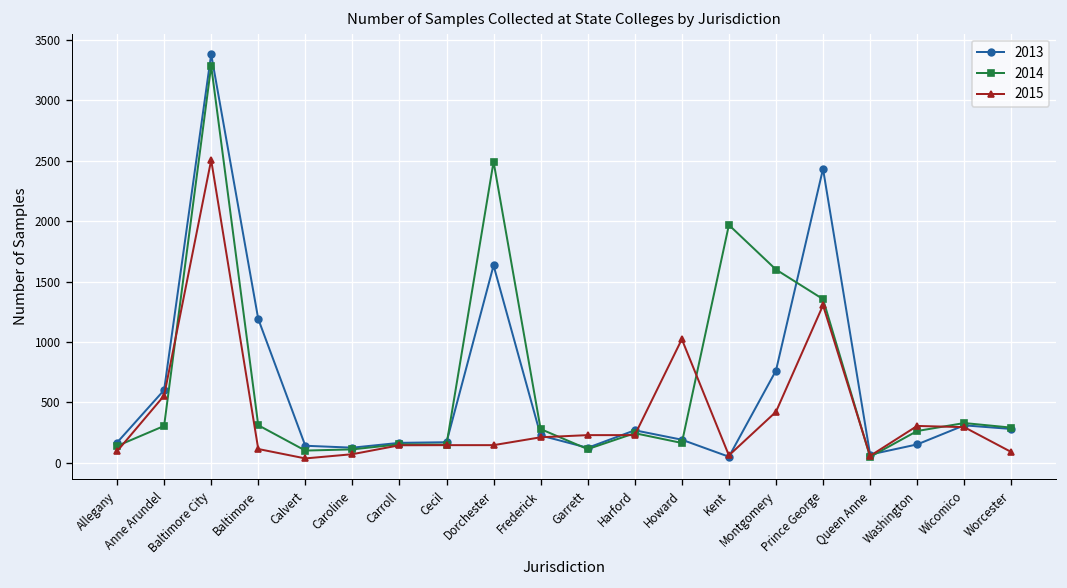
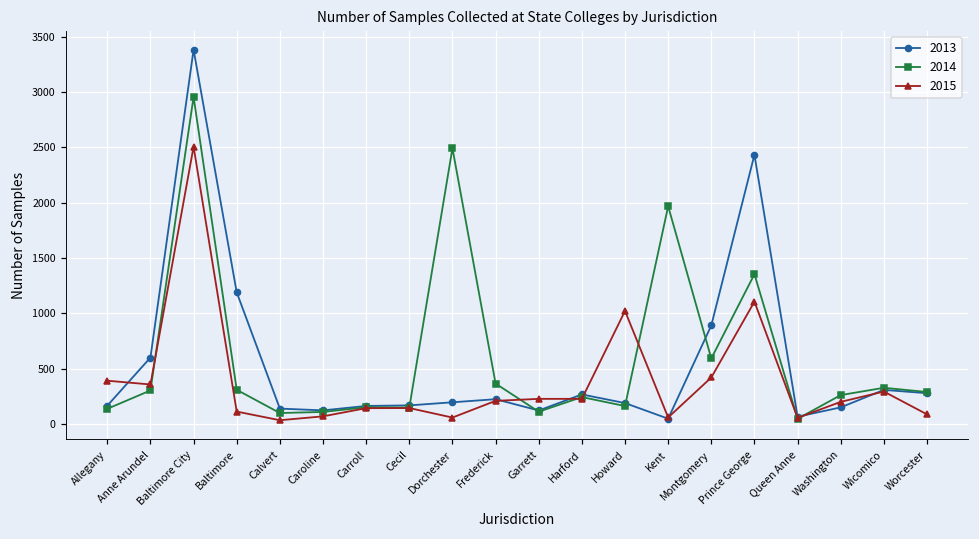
2015, Allegany: 90 -> 390
2015, Anne Arundel: 560 -> 360
2014, Baltimore City: 3290 -> 2960
2013, Dorchester: 1630 -> 200
2015, Dorchester: 150 -> 60
2014, Frederick: 280 -> 370
2013, Montgomery: 760 -> 890
2014, Montgomery: 1600 -> 590
2015, Prince George: 1300 -> 1110
2015, Washington: 300 -> 200
